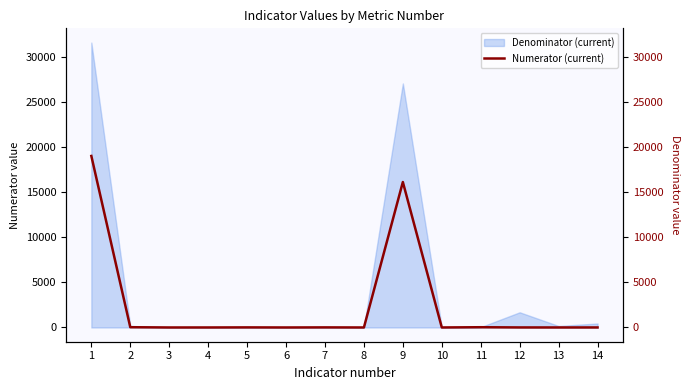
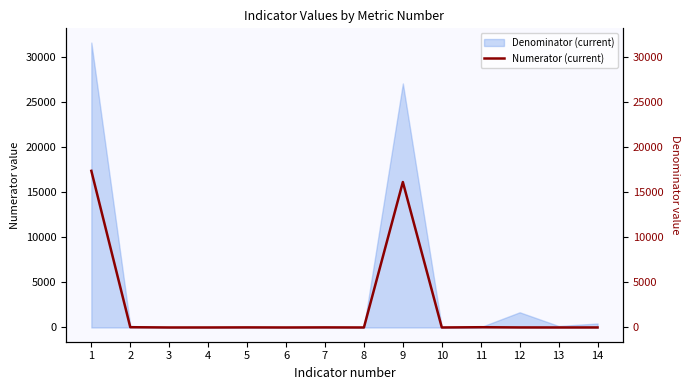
Numerator (current), 1: 19000 -> 17000
